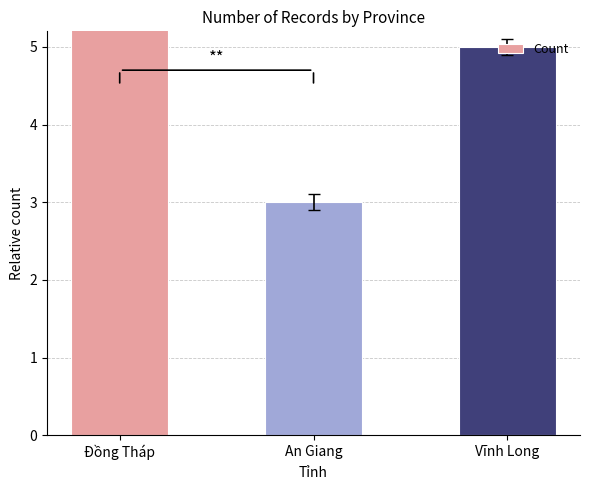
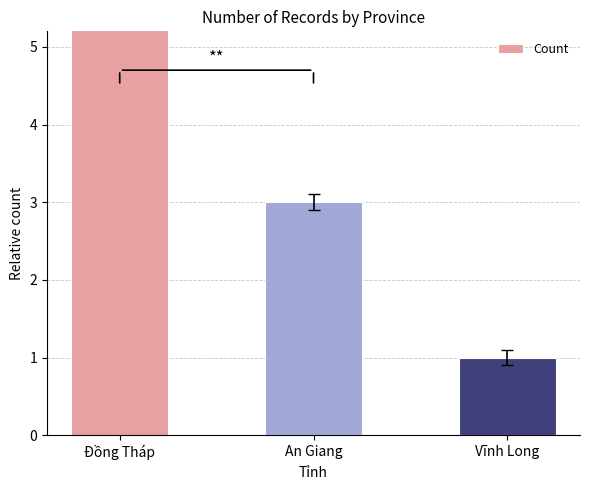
Count, Vĩnh Long: 5 -> 1
